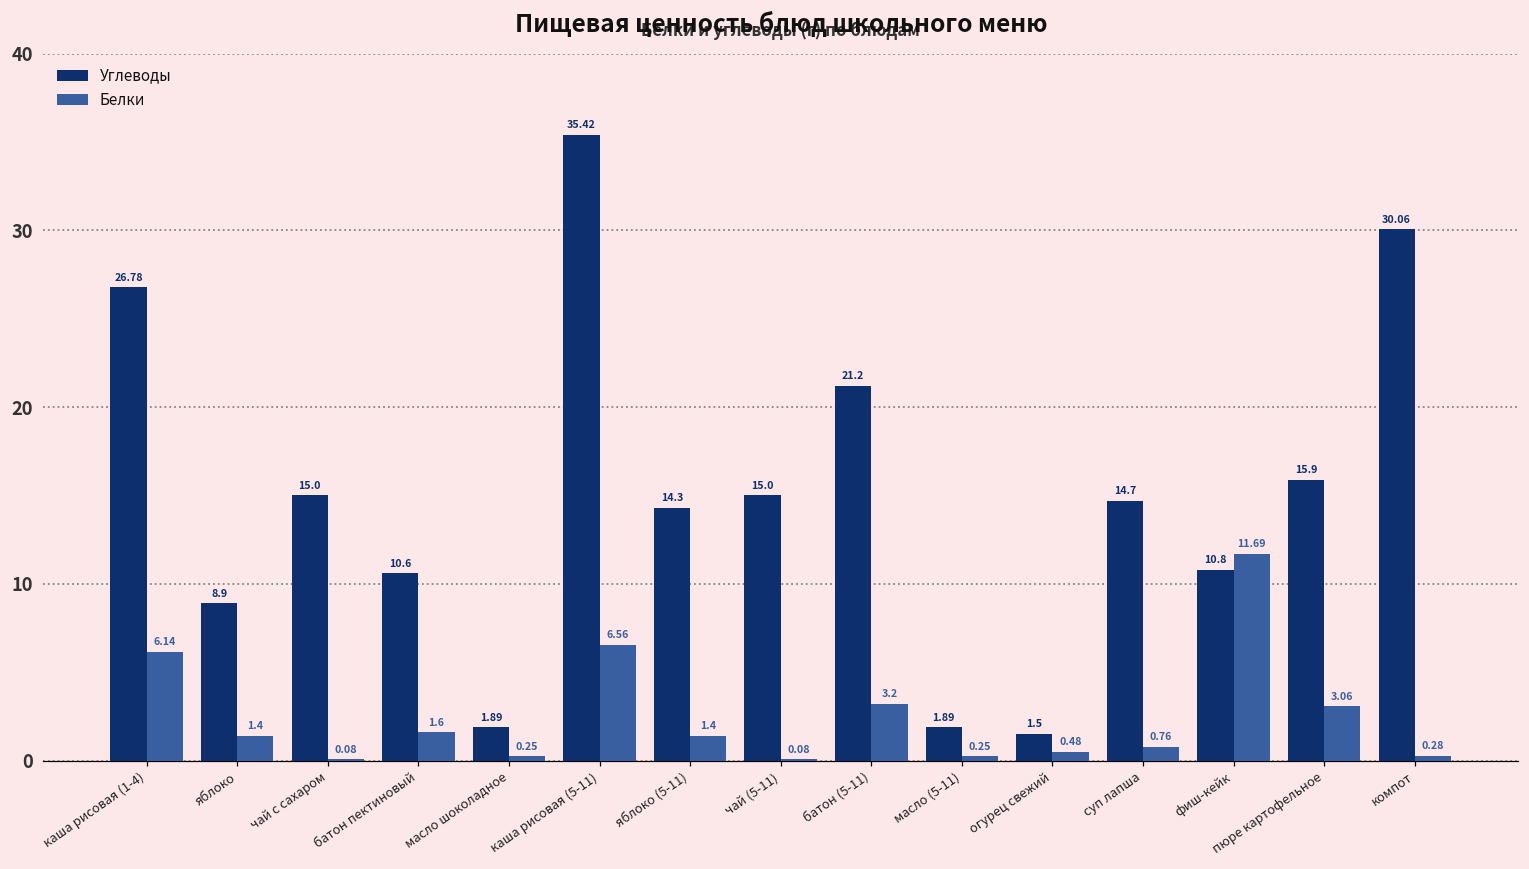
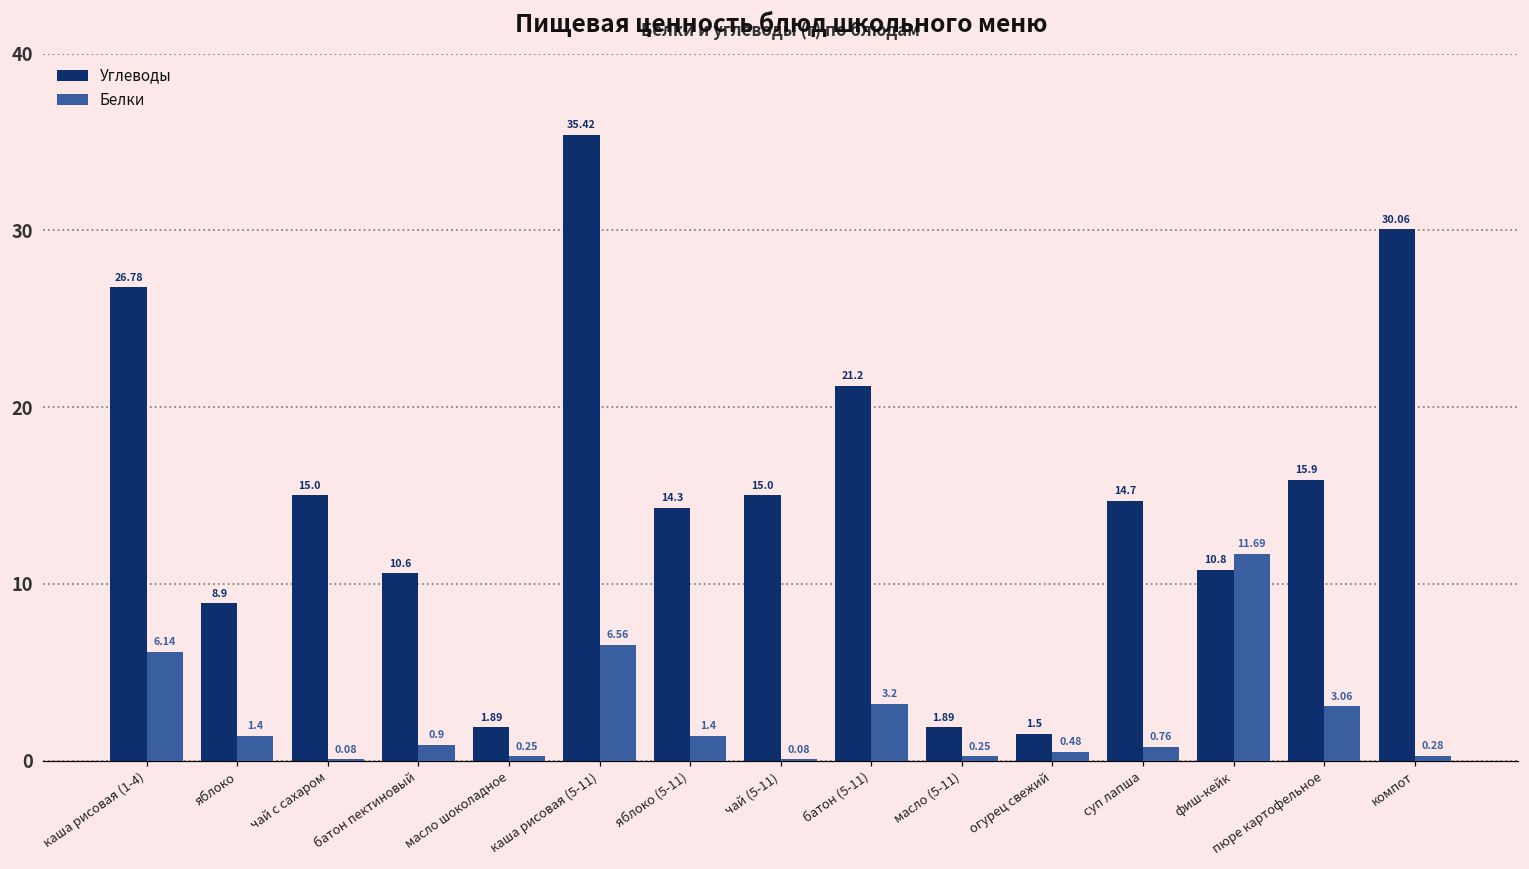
Белки, батон пектиновый: 1.6 -> 0.9
